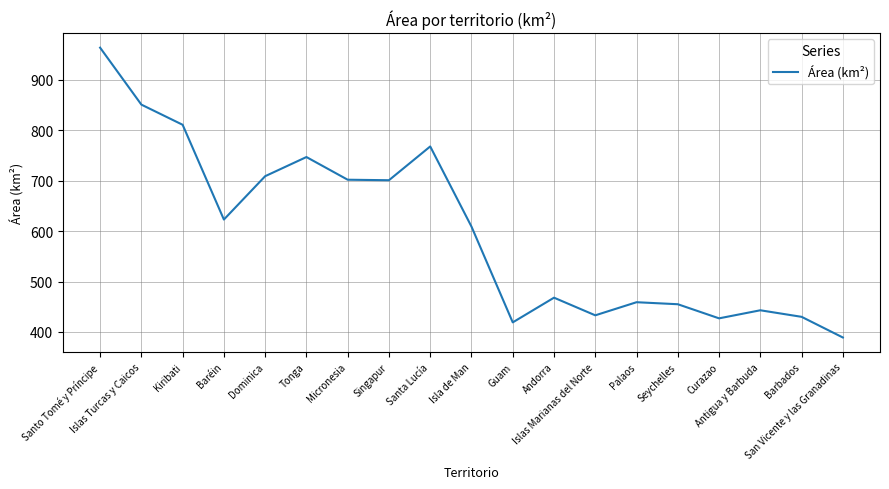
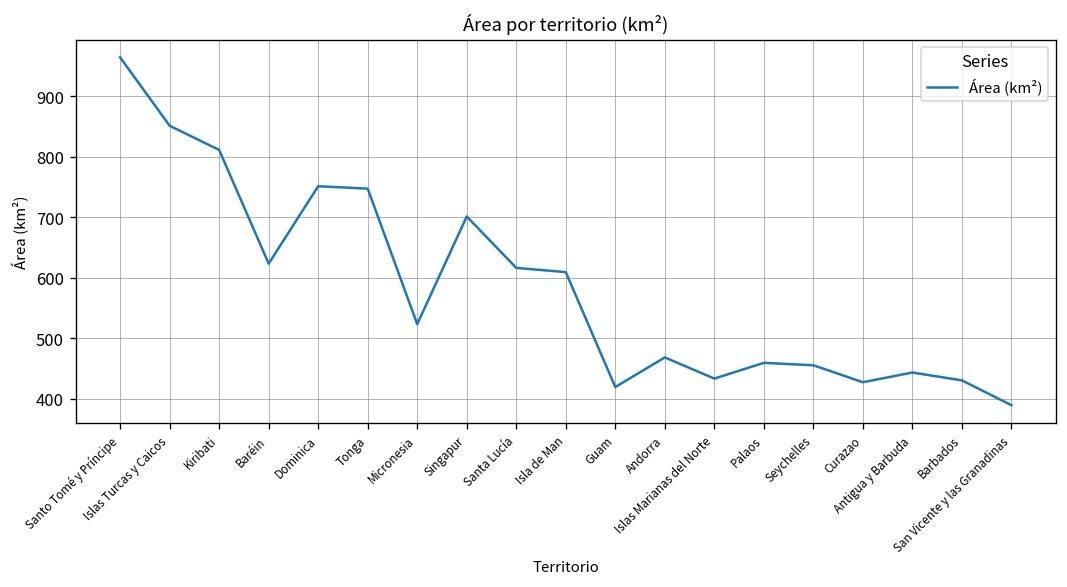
Dominica: 710 -> 750
Micronesia: 700 -> 520
Santa Lucía: 770 -> 620
